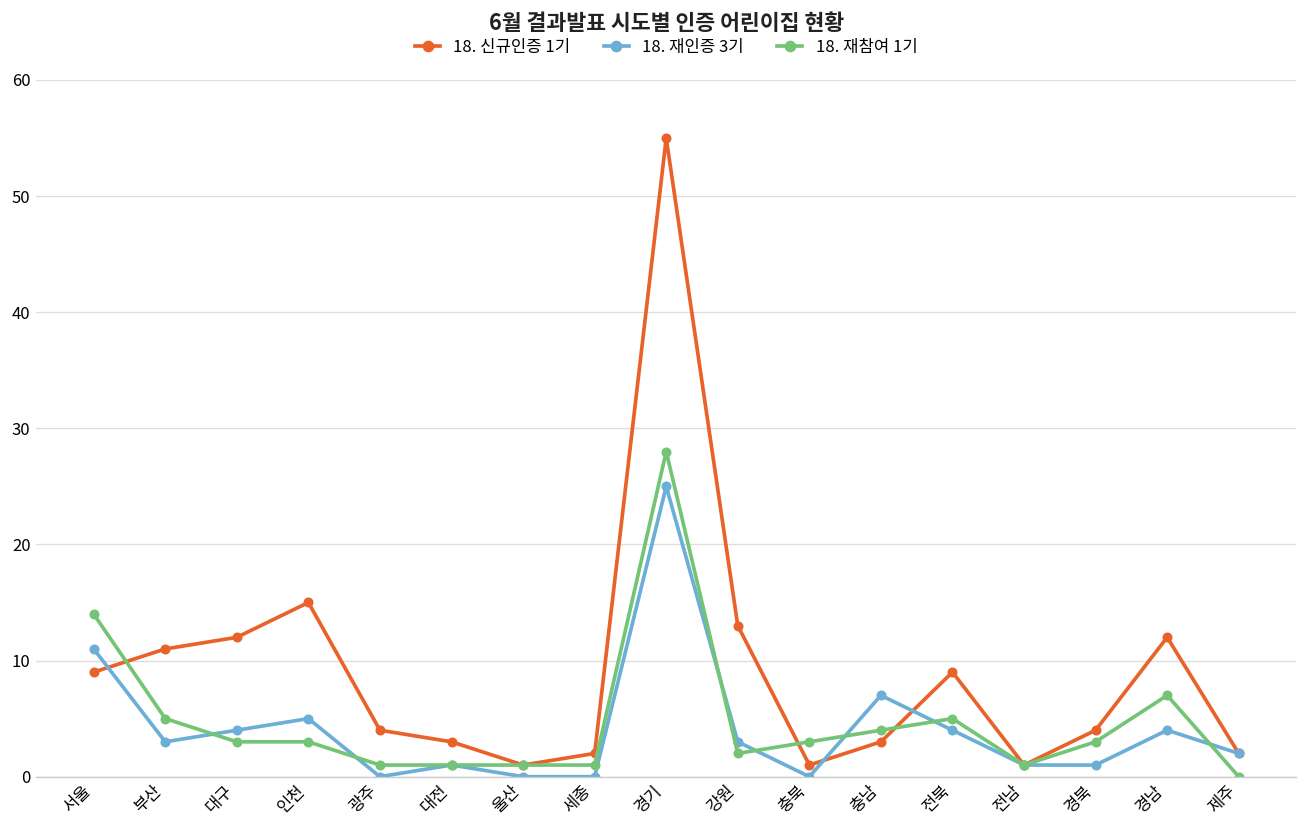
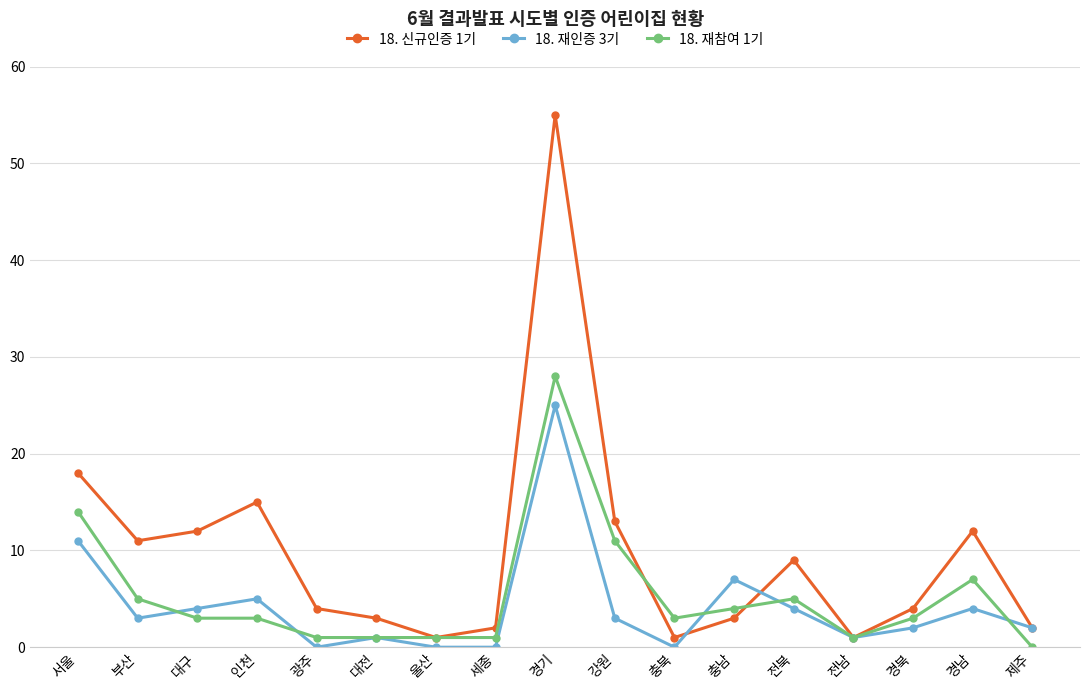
18. 신규인증 1기, 서울: 9 -> 18
18. 재참여 1기, 강원: 2 -> 11
18. 재인증 3기, 경북: 1 -> 2
